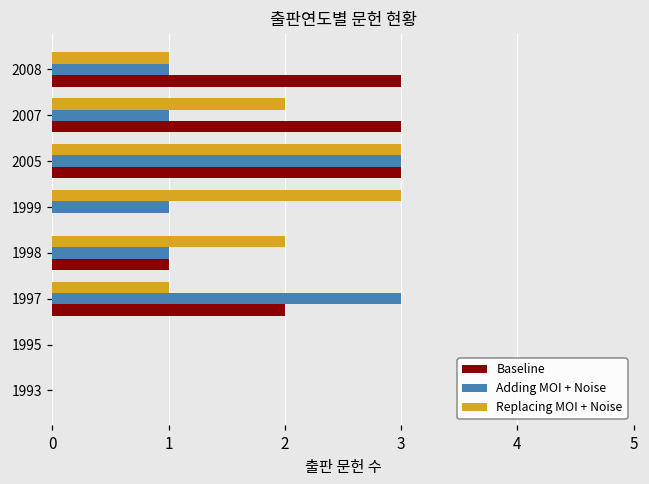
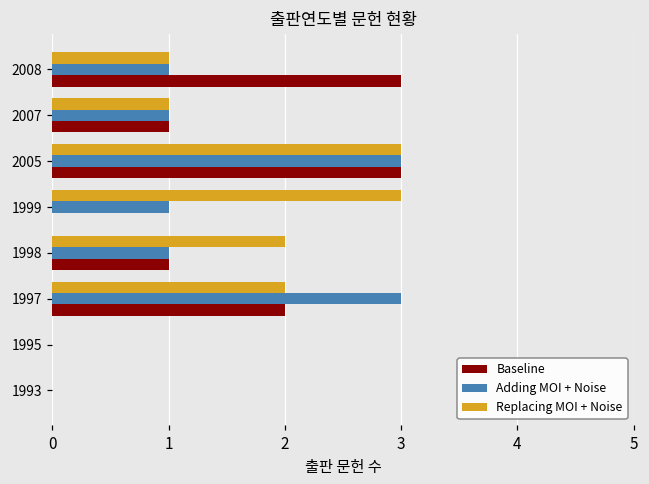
Replacing MOI + Noise, 2007: 2 -> 1
Baseline, 2007: 3 -> 1
Replacing MOI + Noise, 1997: 1 -> 2
